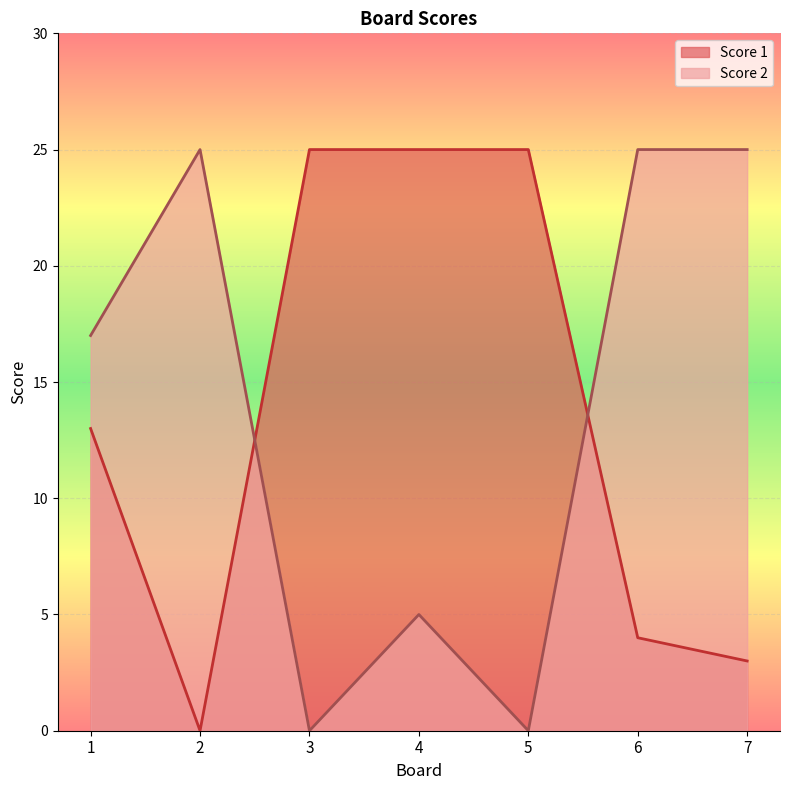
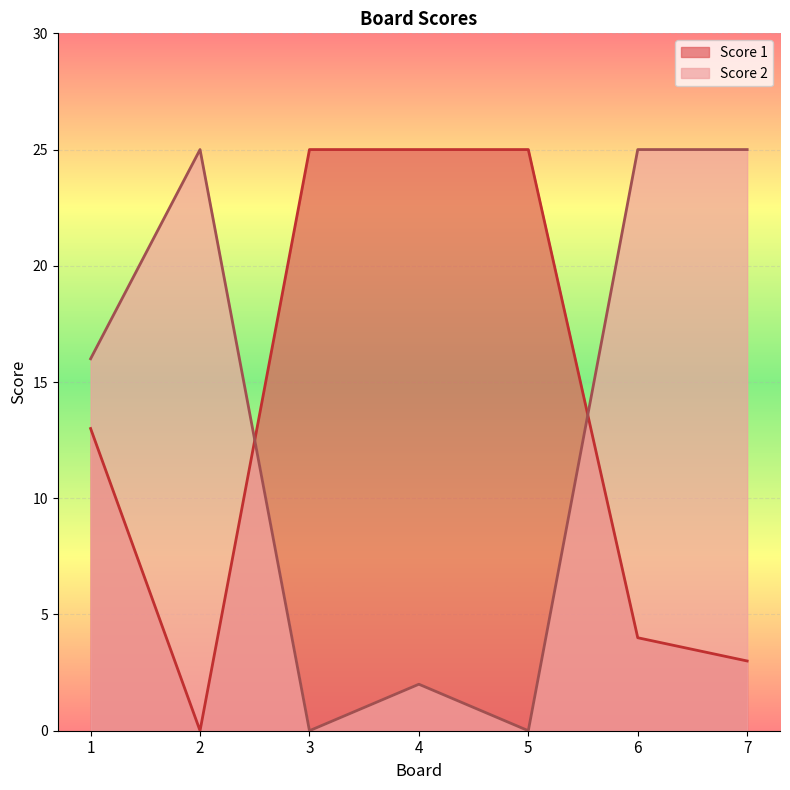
Score 2, 1: 17 -> 16
Score 2, 4: 5 -> 2
